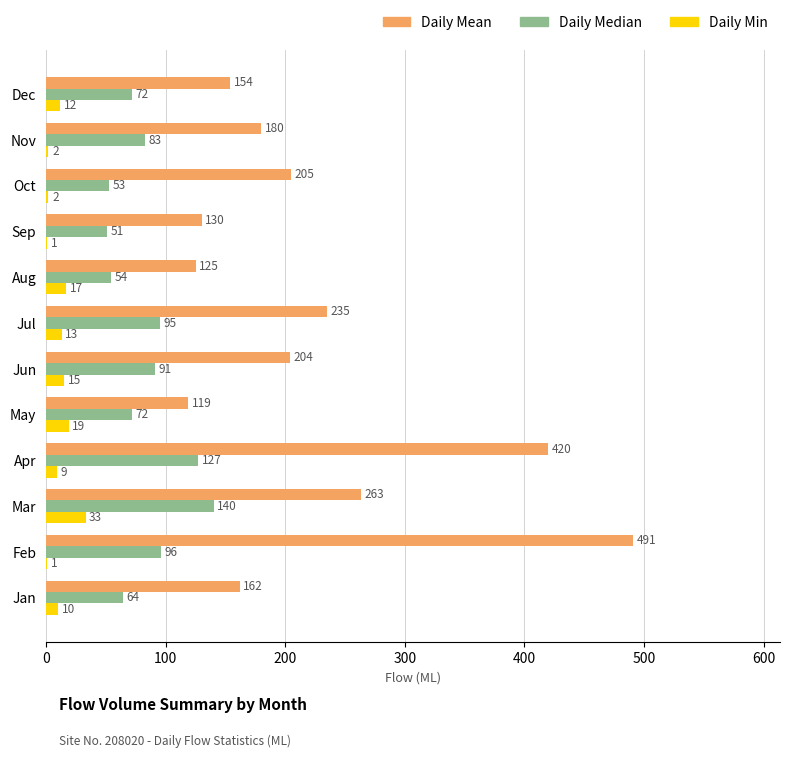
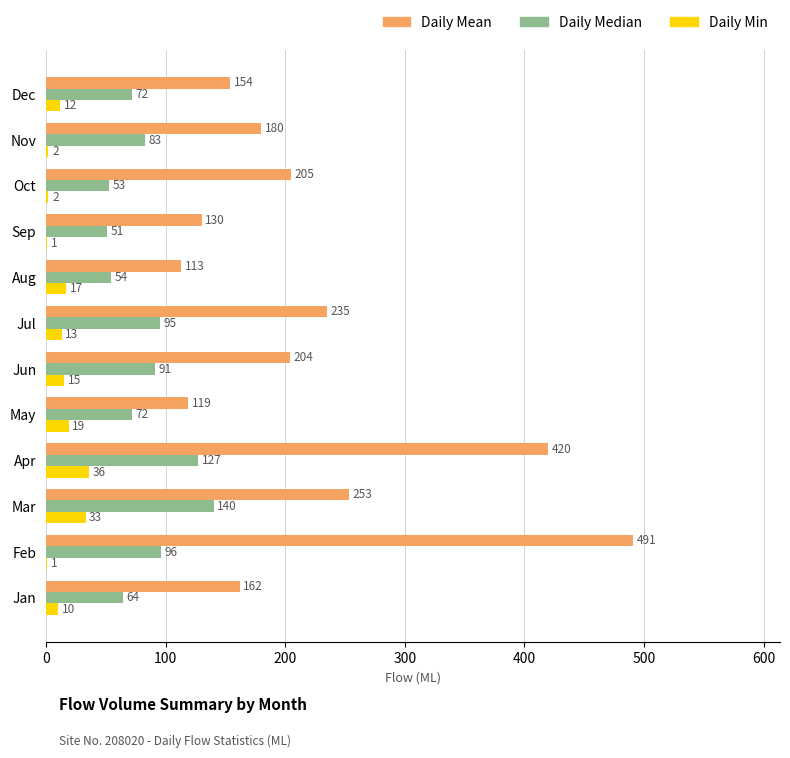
Daily Mean, Aug: 125 -> 113
Daily Min, Apr: 9 -> 36
Daily Mean, Mar: 263 -> 253
